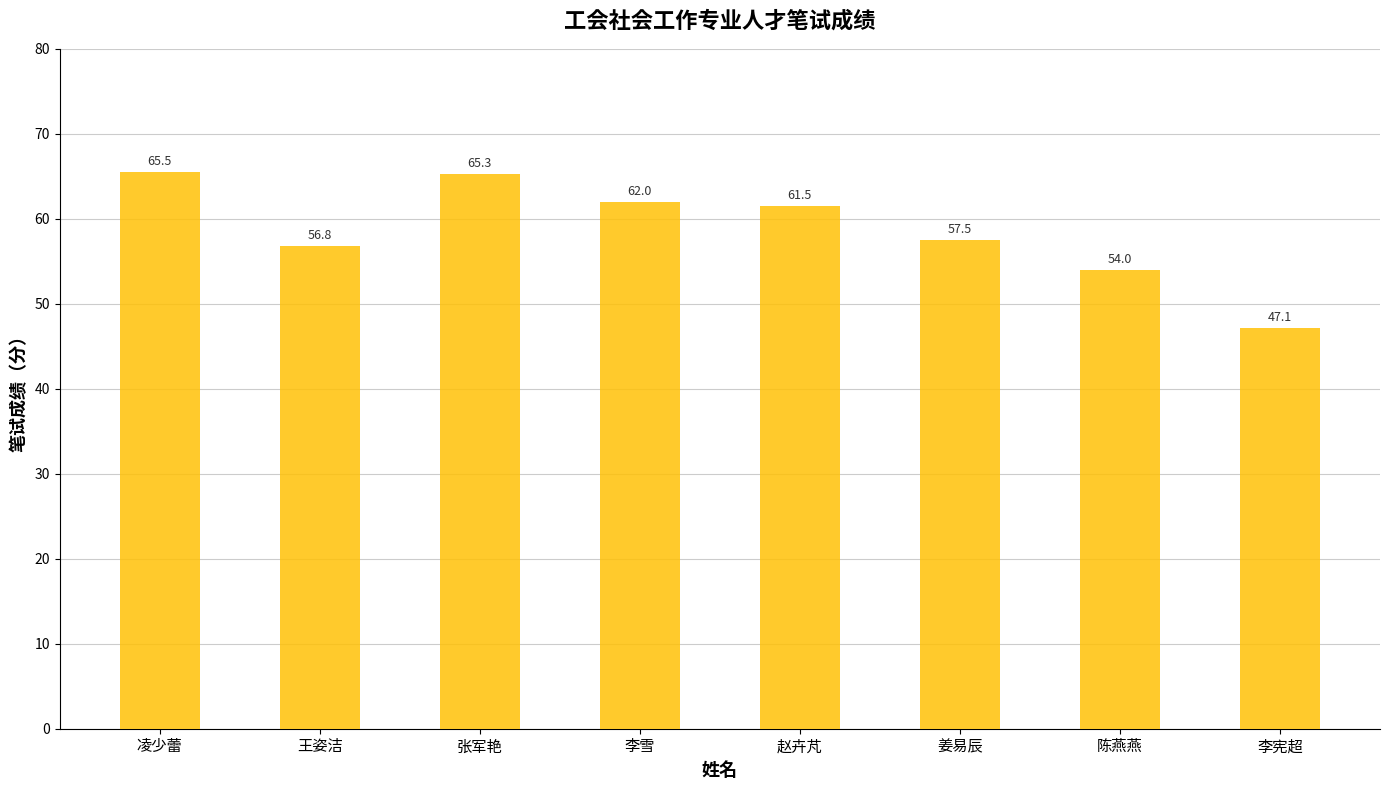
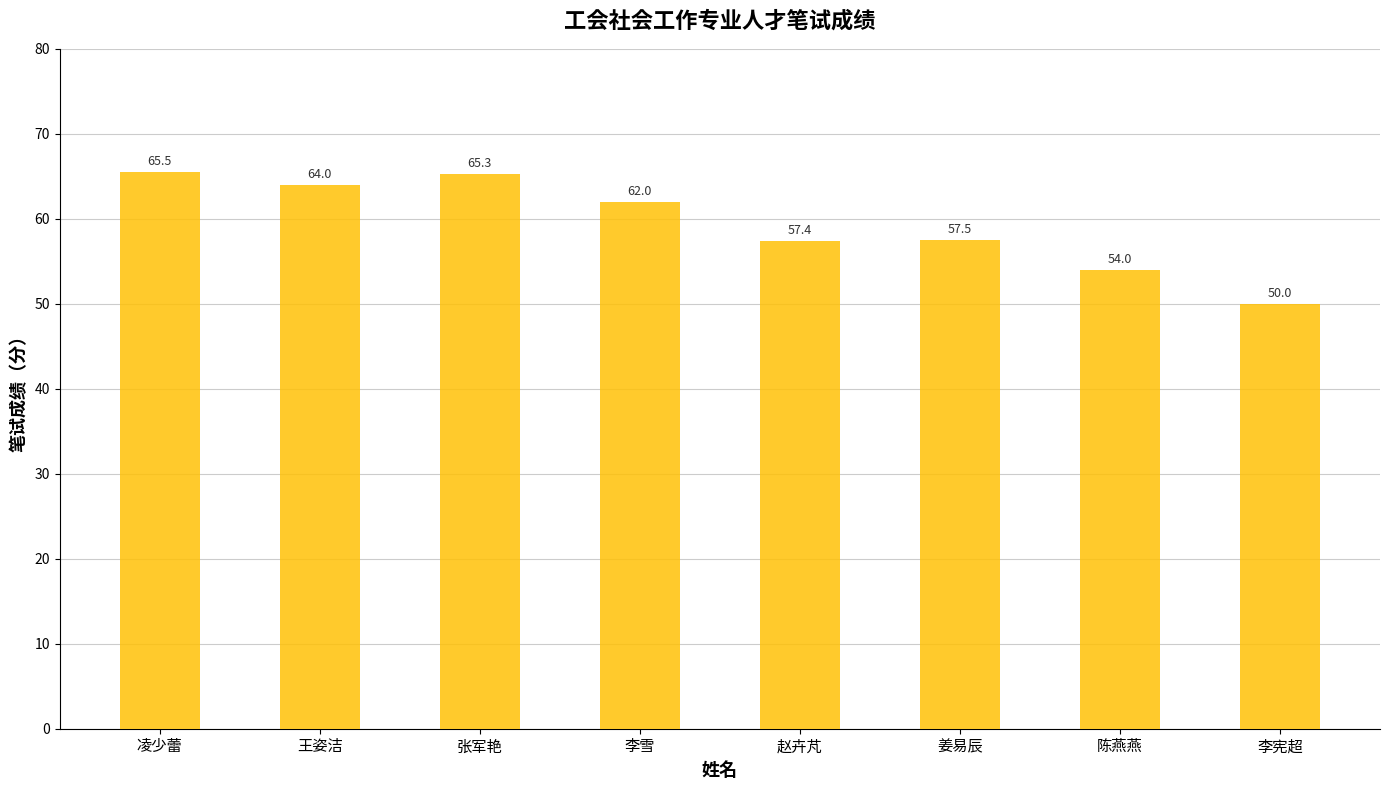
王姿洁: 56.8 -> 64.0
赵卉芃: 61.5 -> 57.4
李宪超: 47.1 -> 50.0
